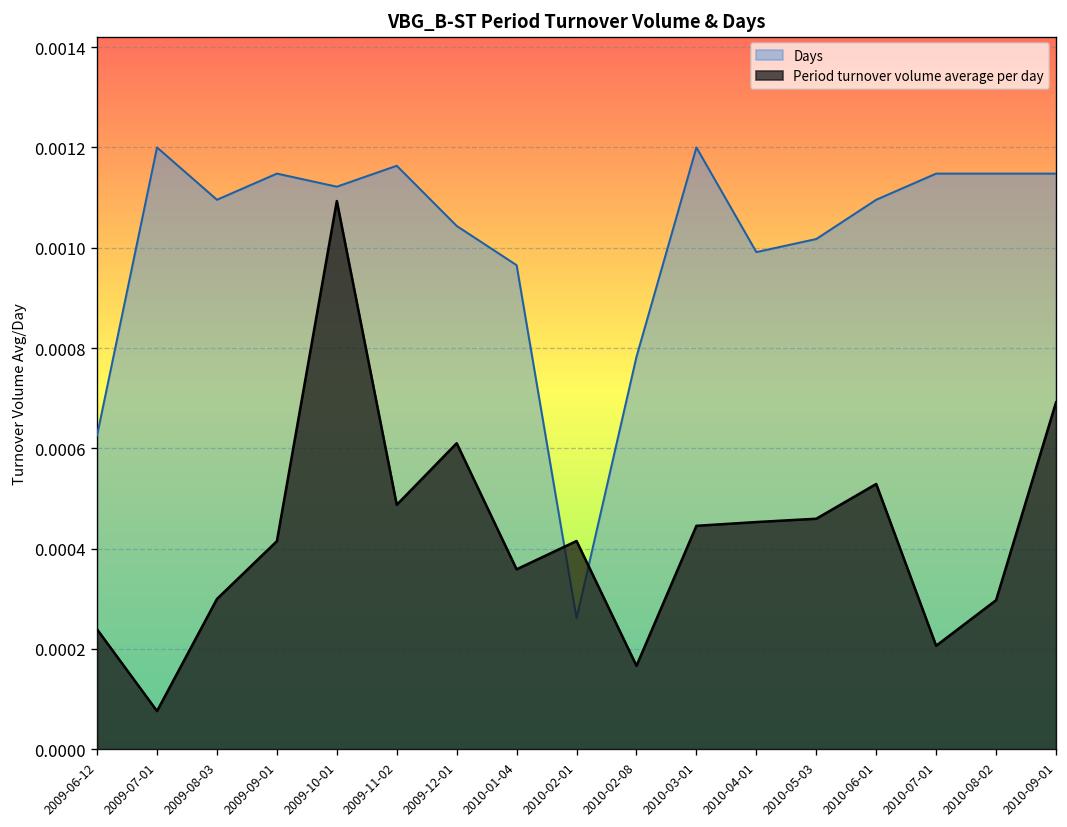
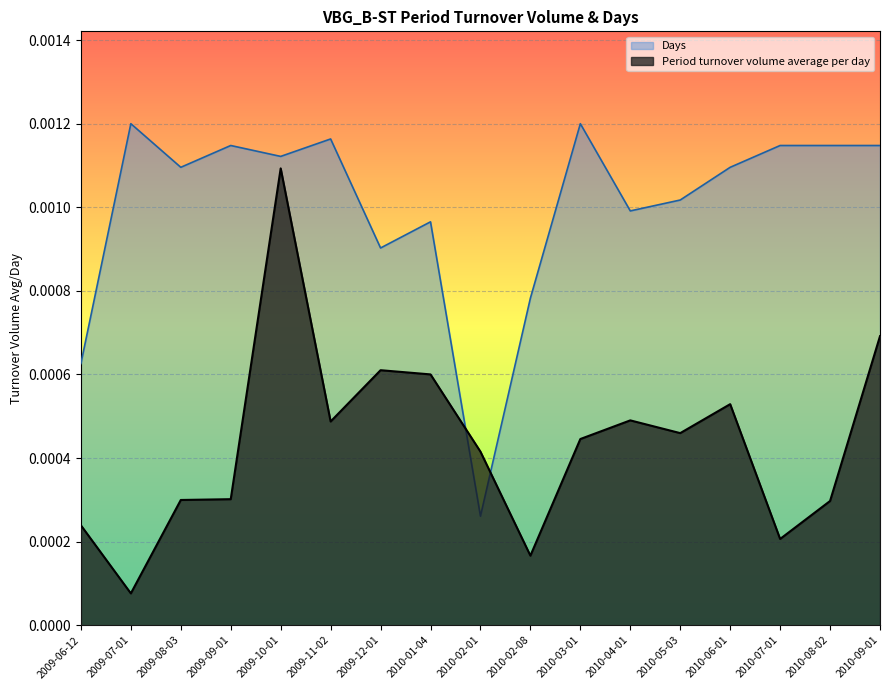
Period turnover volume average per day, 2009-09-01: 0.00041 -> 0.00030
Days, 2009-12-01: 0.00104 -> 0.00090
Period turnover volume average per day, 2010-01-04: 0.00036 -> 0.00060
Period turnover volume average per day, 2010-04-01: 0.00045 -> 0.00049
